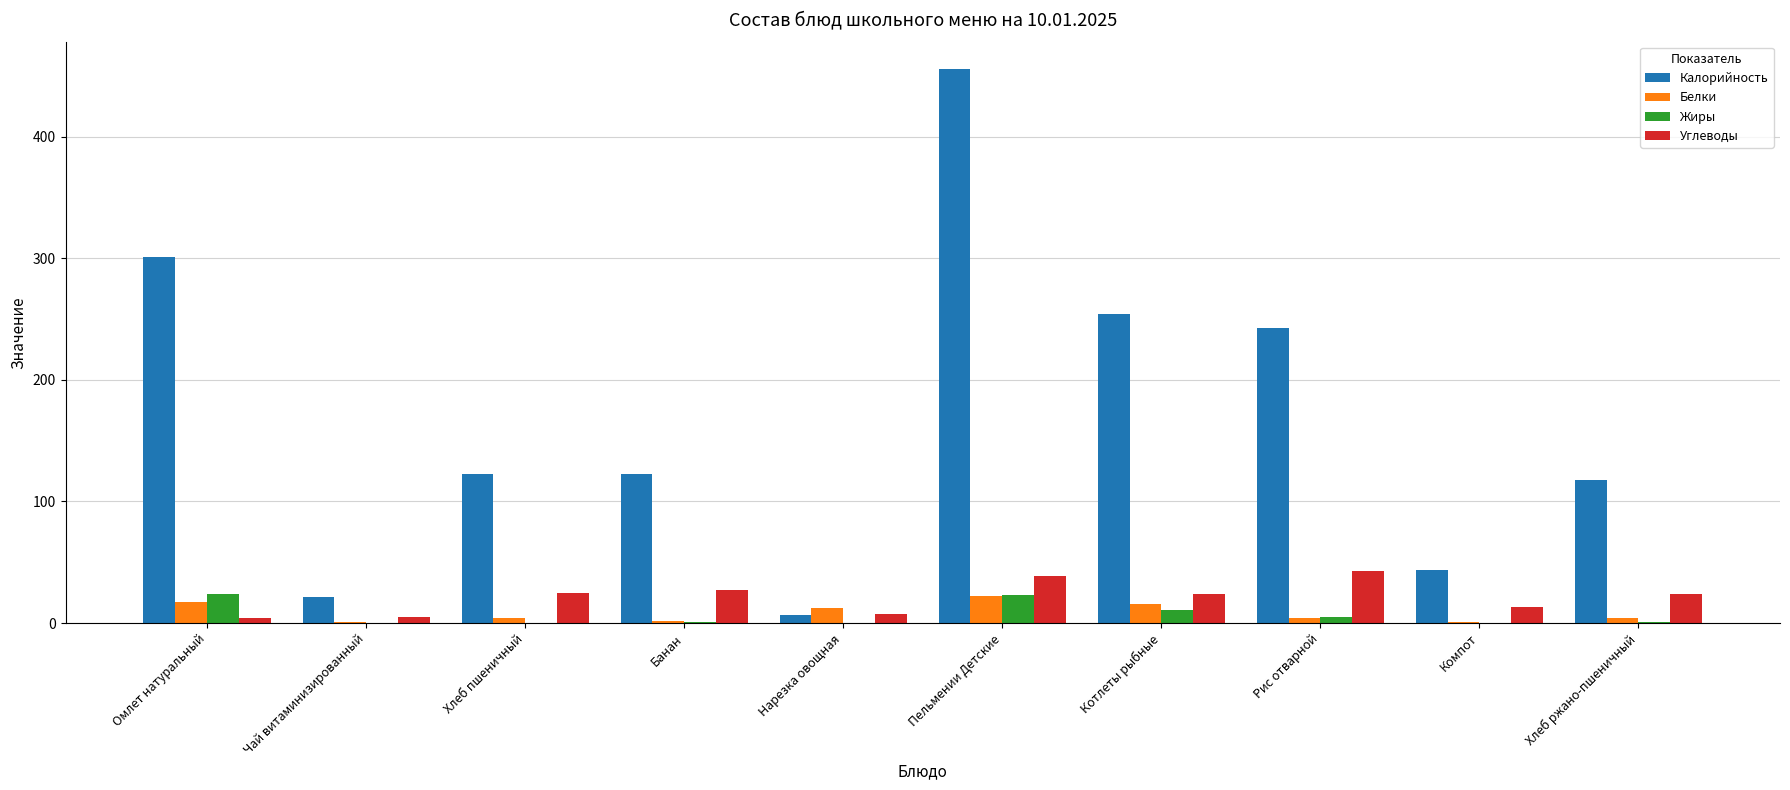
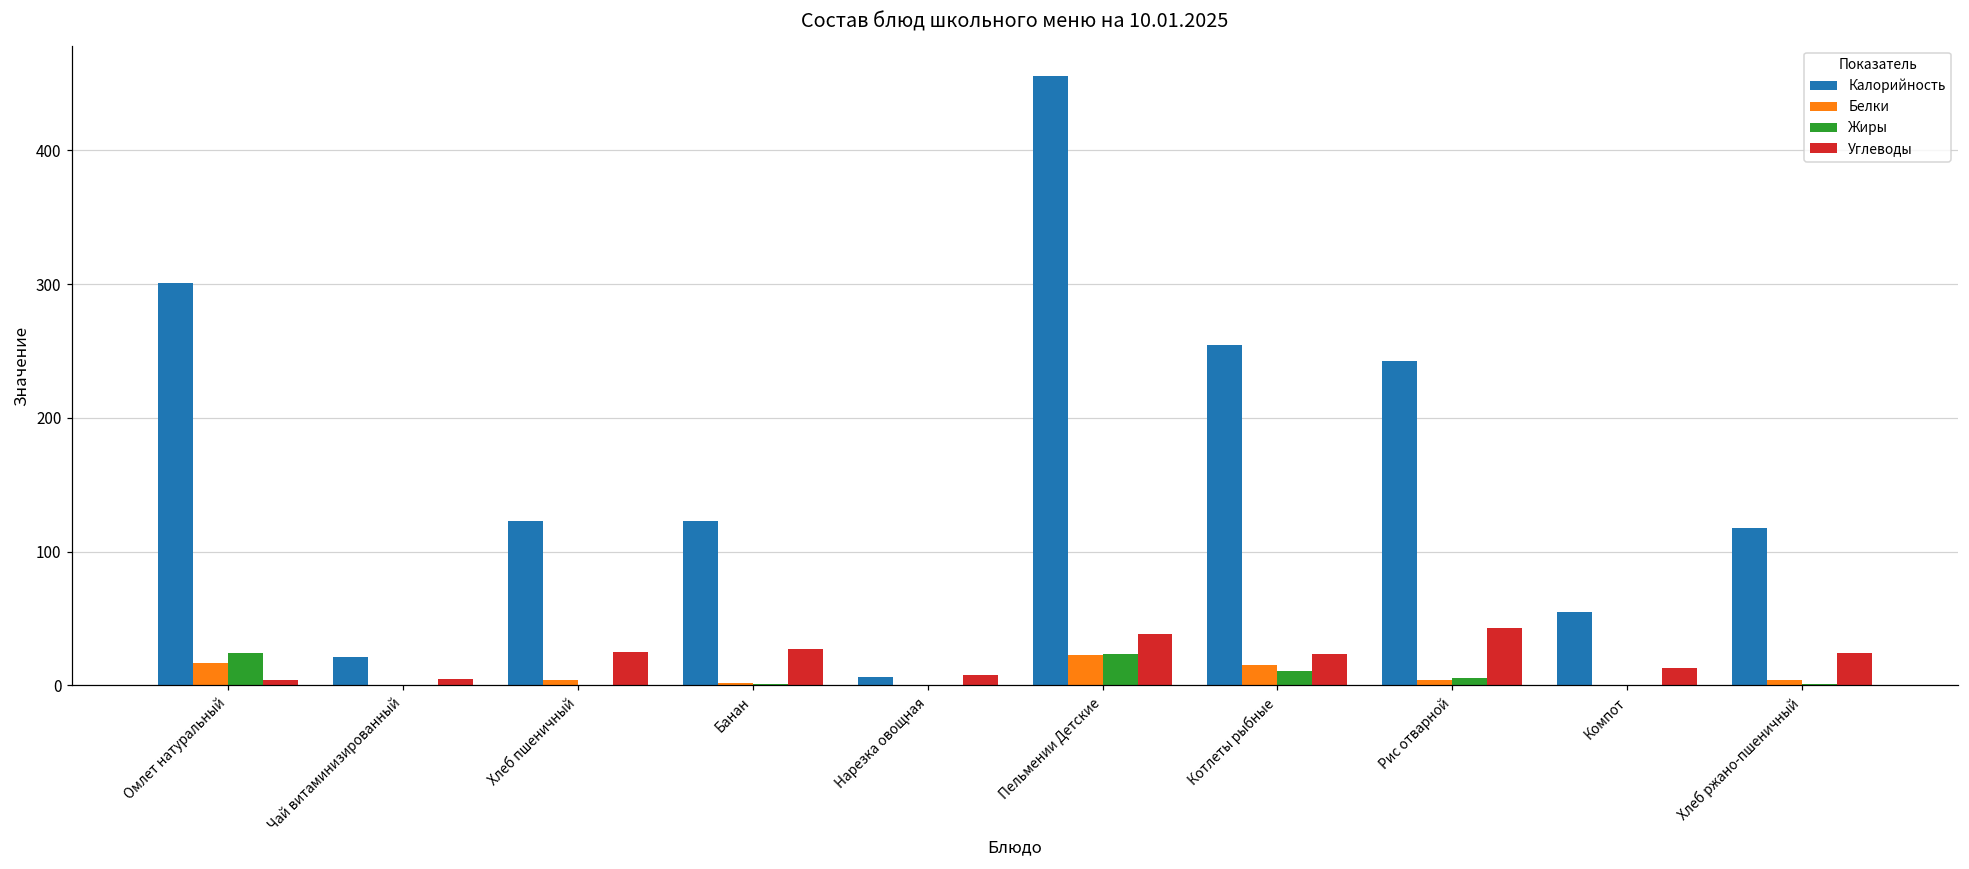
Белки, Нарезка овощная: 13 -> 0
Калорийность, Компот: 44 -> 55
